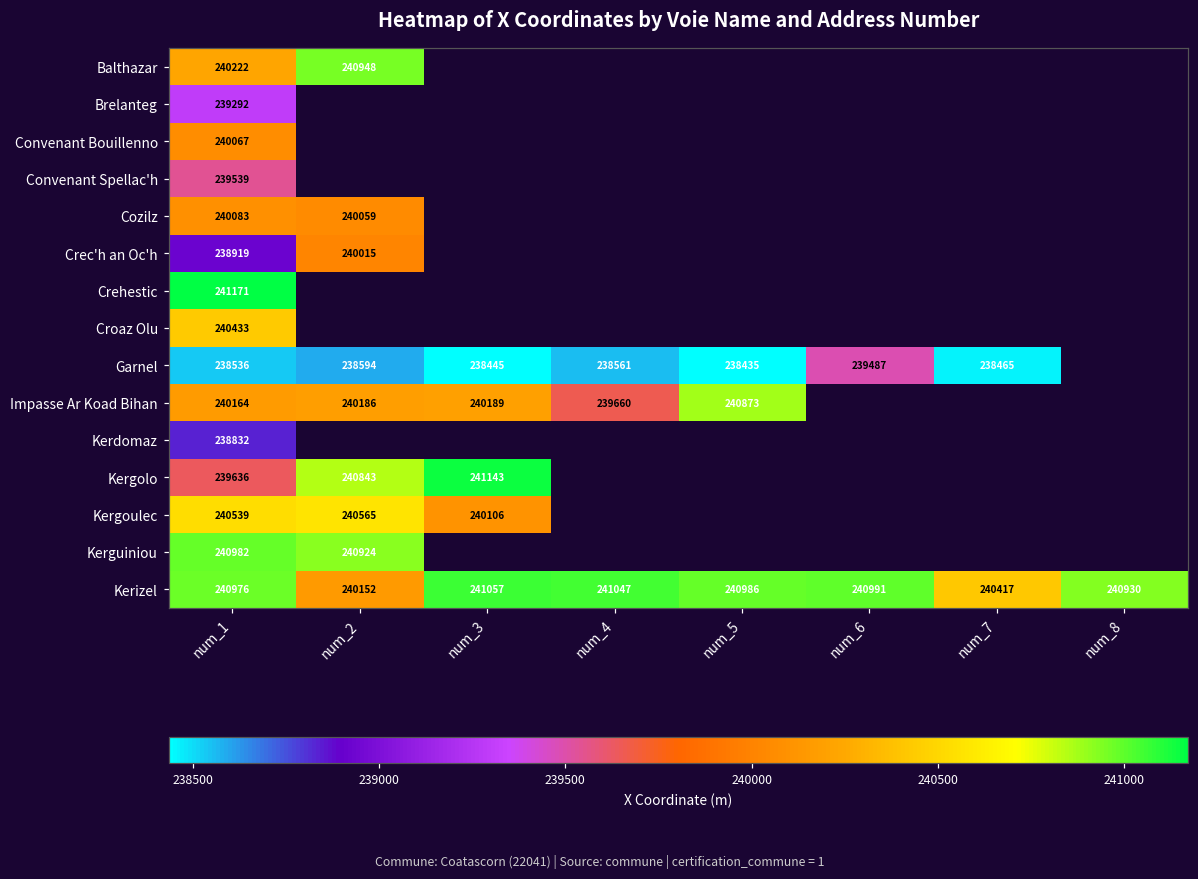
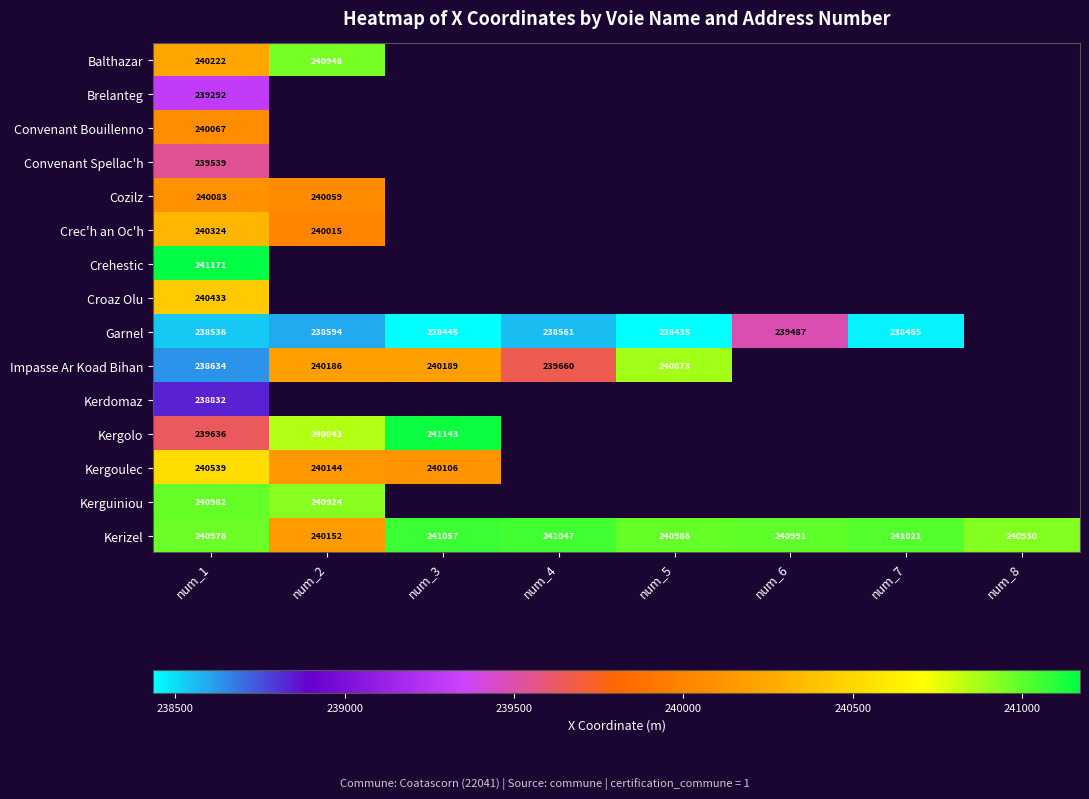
Crec'h an Oc'h, num_1: 238919 -> 240324
Impasse Ar Koad Bihan, num_1: 240164 -> 238634
Kergoulec, num_2: 240565 -> 240144
Kerizel, num_7: 240417 -> 241021
